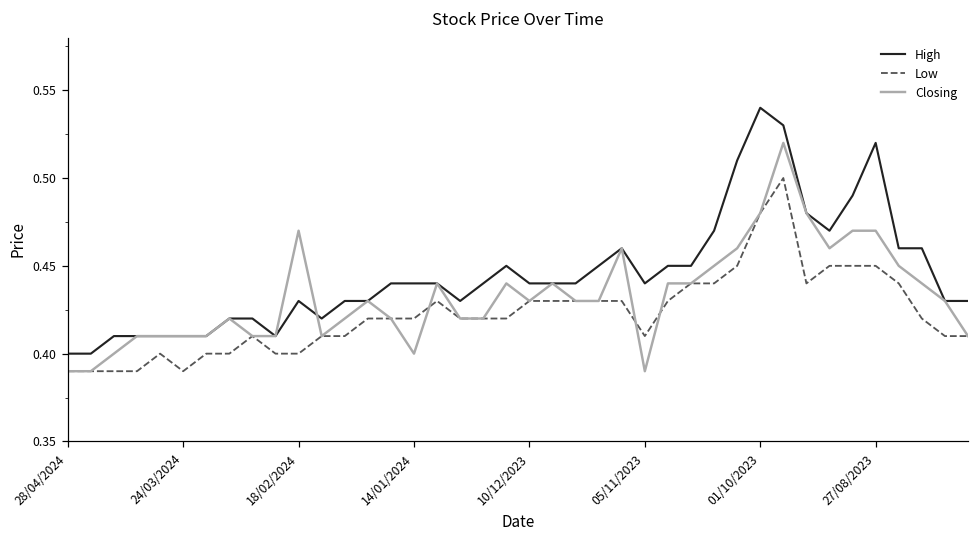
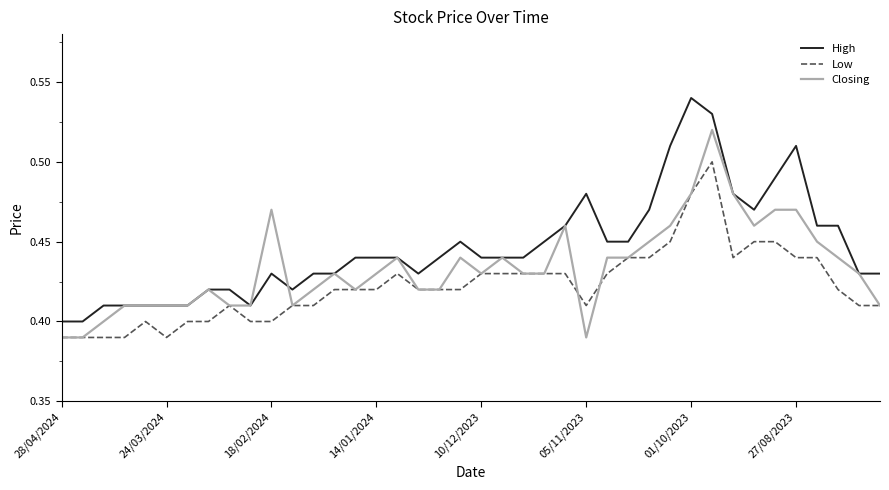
Closing, 14/01/2024: 0.40 -> 0.43
High, 05/11/2023: 0.44 -> 0.48
High, 27/08/2023: 0.52 -> 0.51
Low, 27/08/2023: 0.45 -> 0.44
